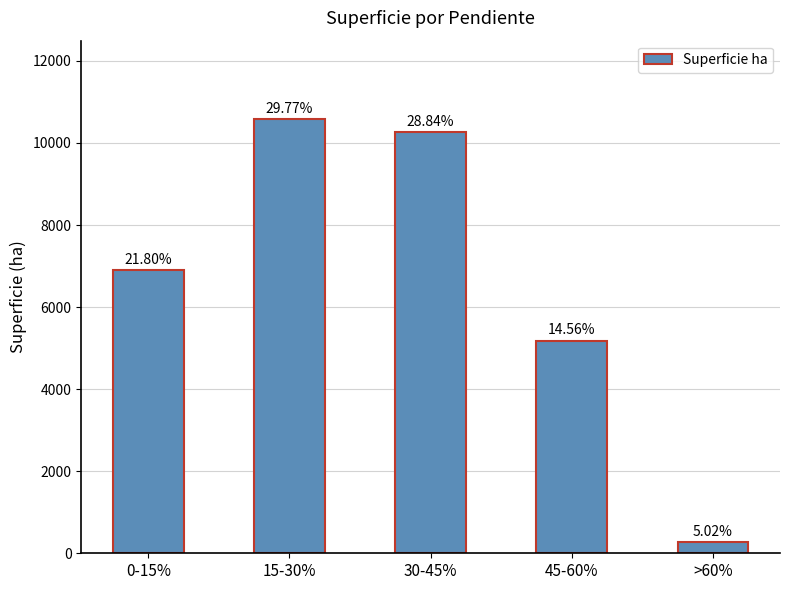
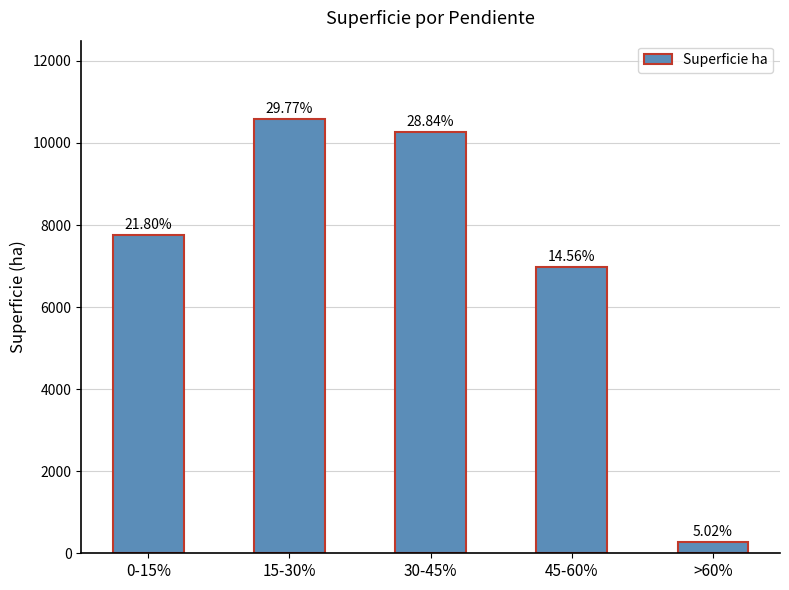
0-15%: 6900 -> 7800
45-60%: 5200 -> 7000
